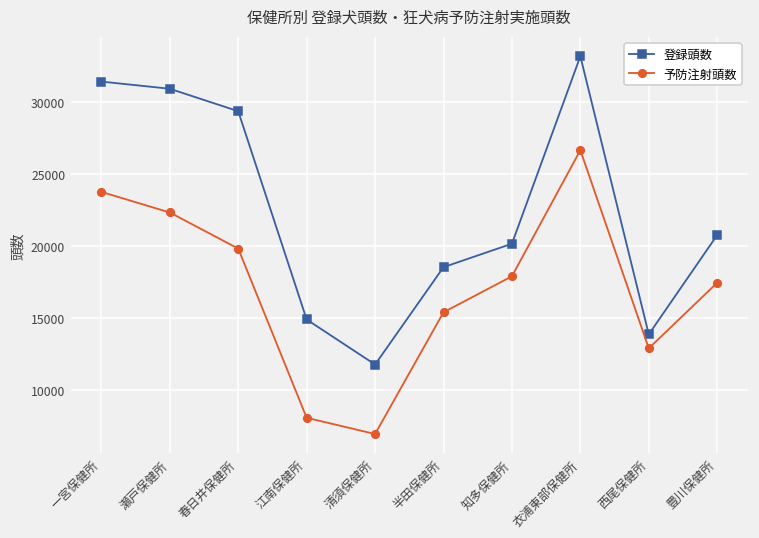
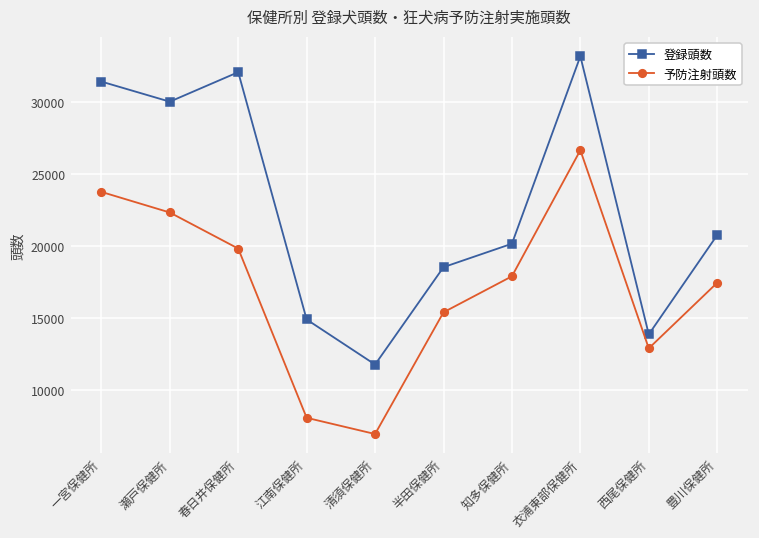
登録頭数, 瀬戸保健所: 30900 -> 30000
登録頭数, 春日井保健所: 29400 -> 32100
